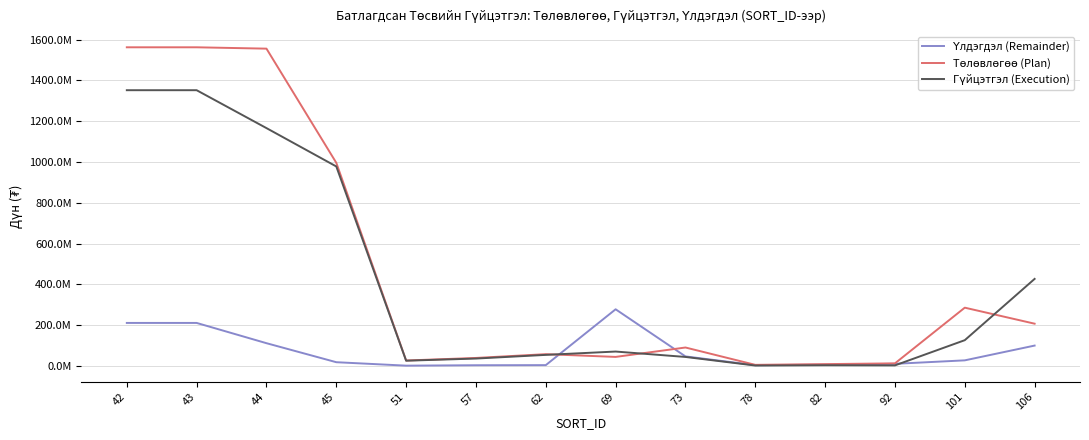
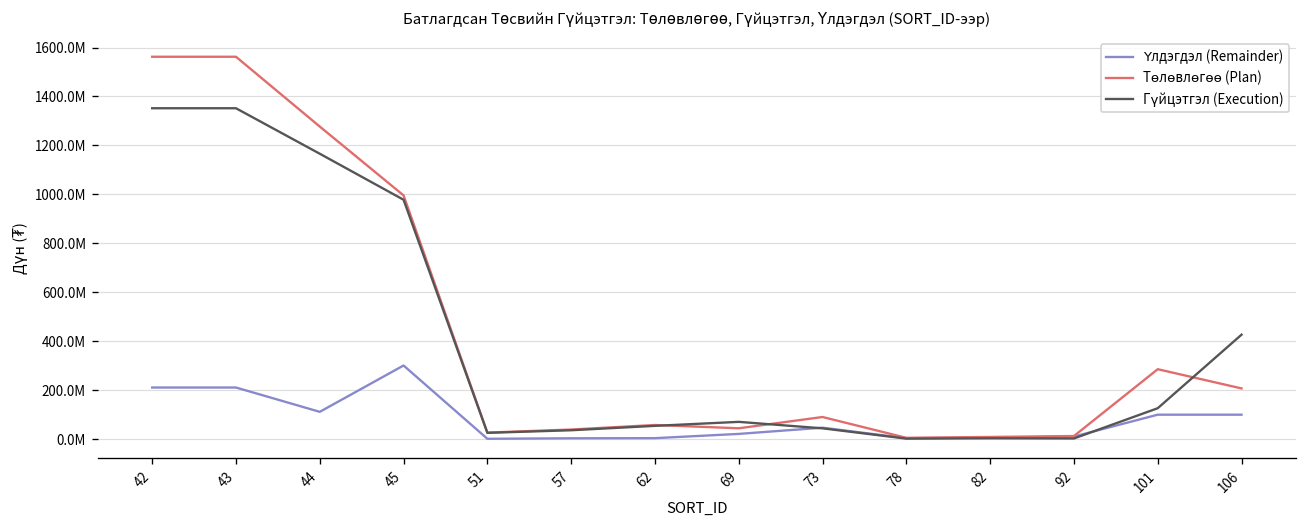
Төлөвлөгөө (Plan), 44: 1560000000 -> 1280000000
Үлдэгдэл (Remainder), 45: 20000000 -> 300000000
Үлдэгдэл (Remainder), 69: 280000000 -> 20000000
Үлдэгдэл (Remainder), 101: 30000000 -> 100000000
